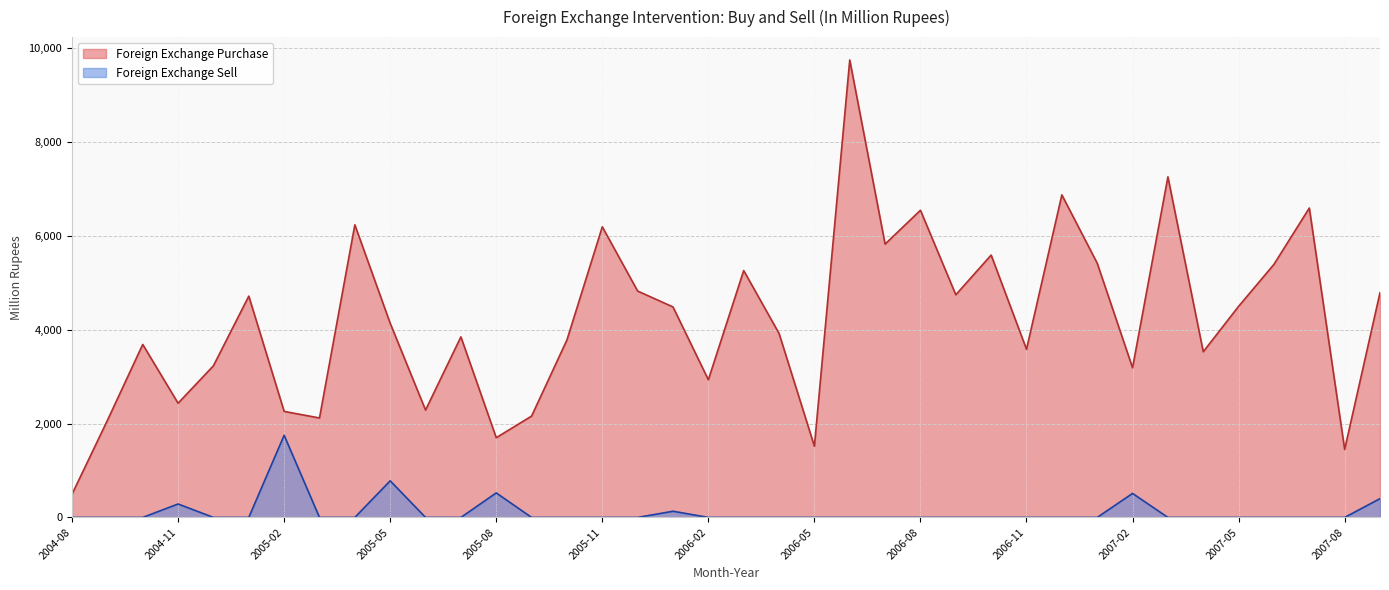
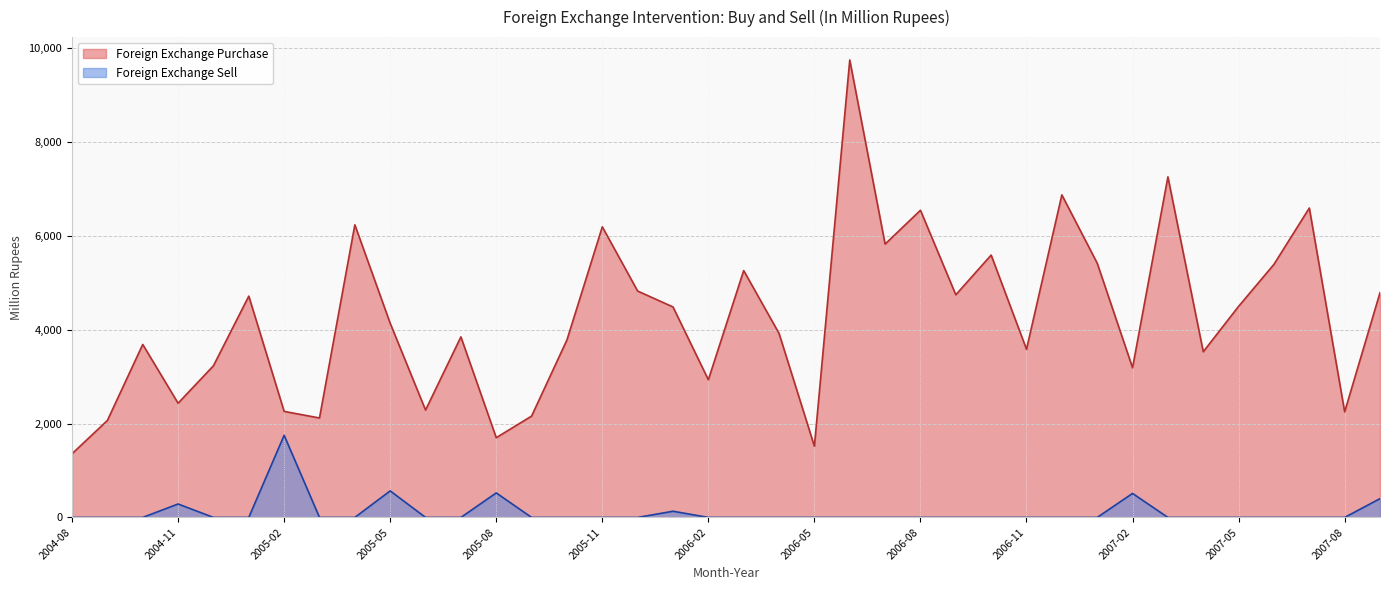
Foreign Exchange Purchase, 2004-08: 500 -> 1,400
Foreign Exchange Sell, 2005-05: 800 -> 600
Foreign Exchange Purchase, 2007-08: 1,400 -> 2,300
